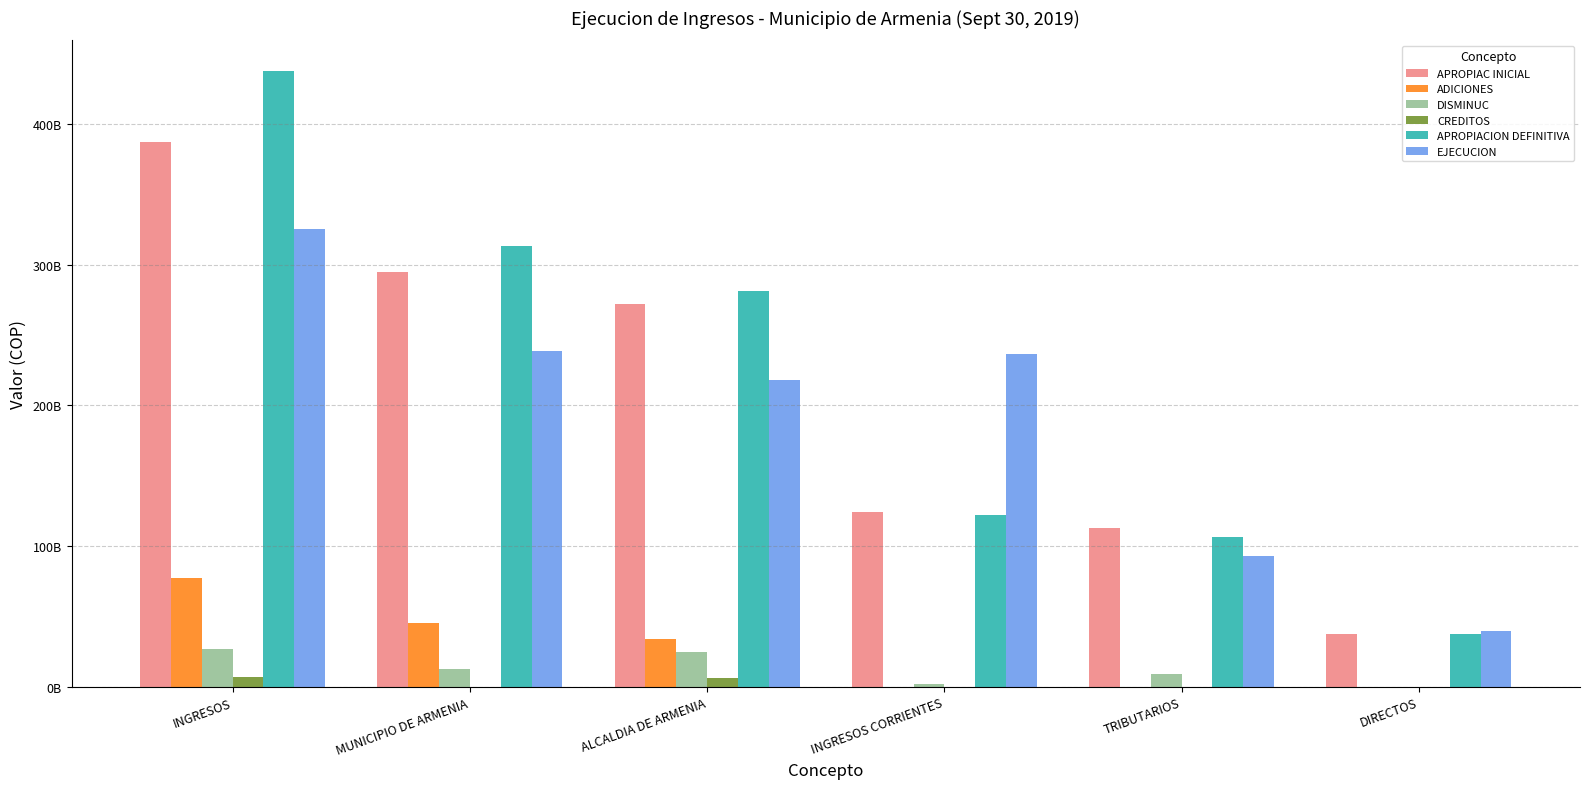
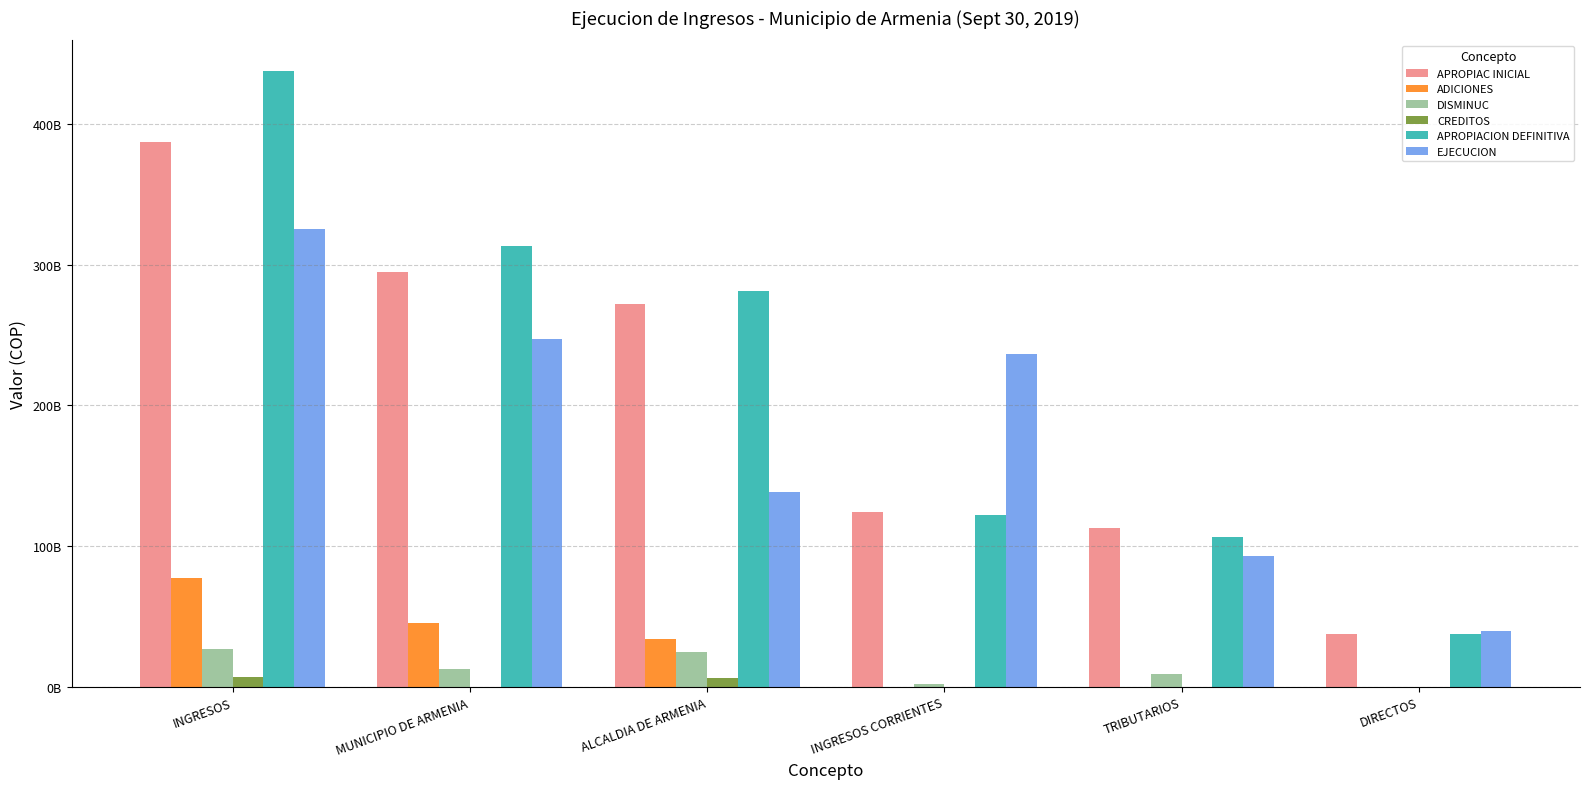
EJECUCION, MUNICIPIO DE ARMENIA: 239000000000 -> 247000000000
EJECUCION, ALCALDIA DE ARMENIA: 218000000000 -> 138000000000
